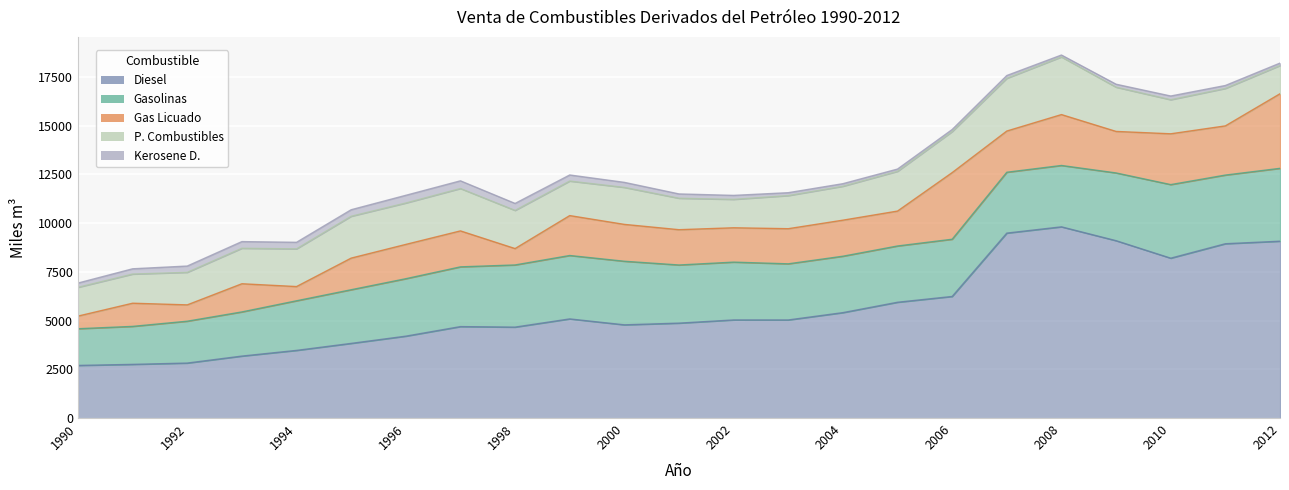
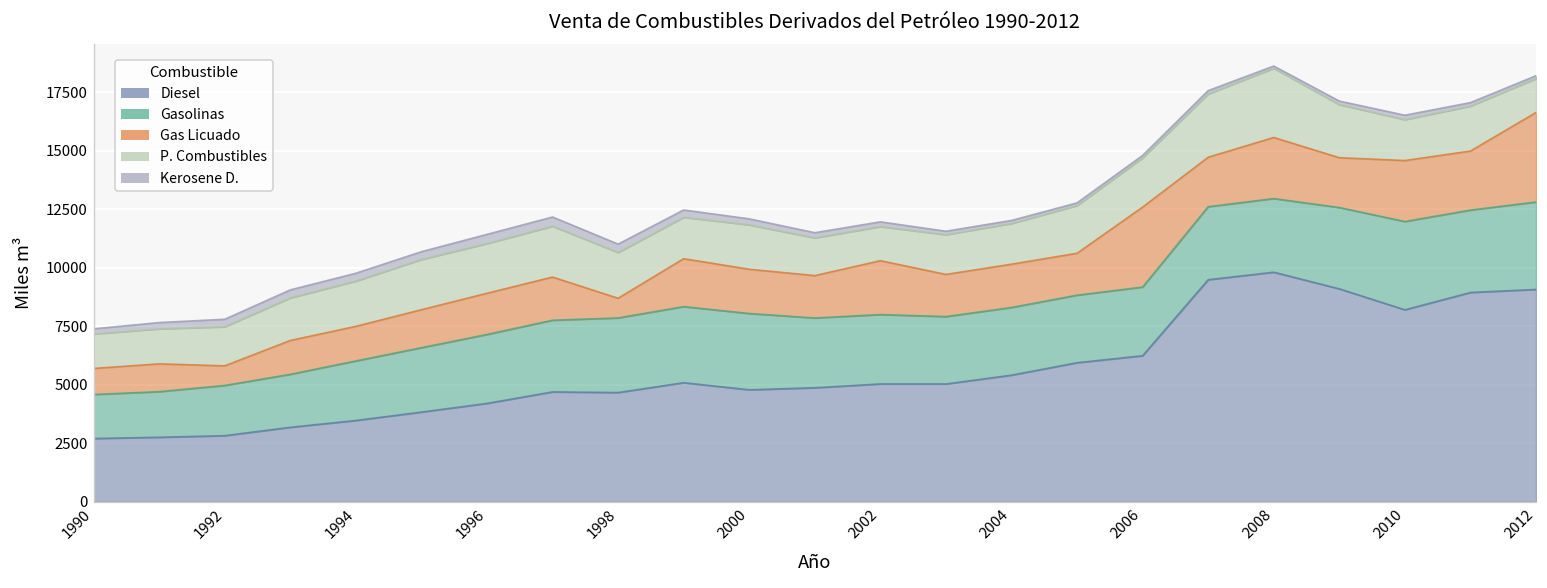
Gas Licuado, 1990: 600 -> 1100
Gas Licuado, 1994: 700 -> 1500
Gas Licuado, 2002: 1800 -> 2300
